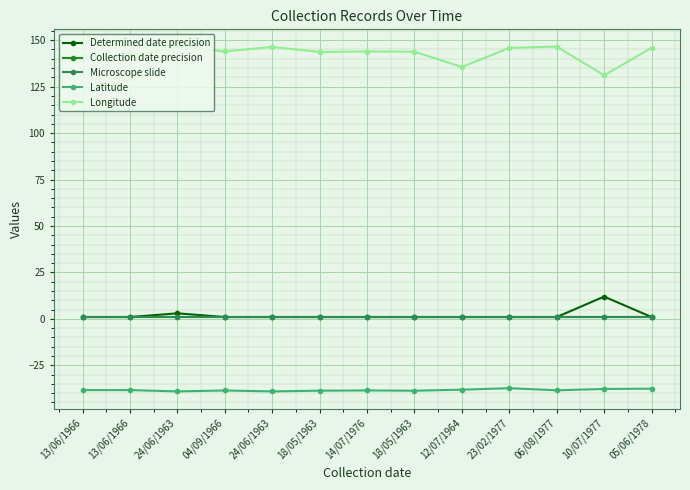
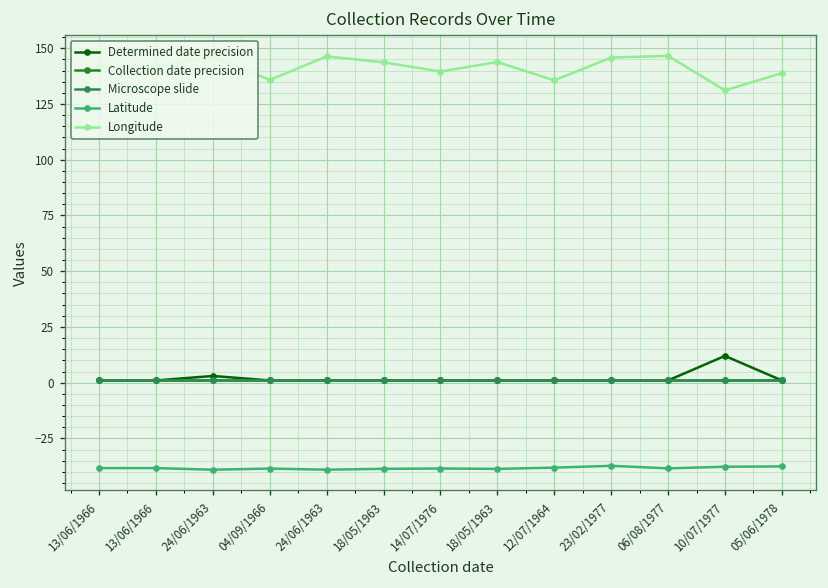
Longitude, 04/09/1966: 144 -> 136
Longitude, 14/07/1976: 144 -> 140
Longitude, 05/06/1978: 146 -> 139
